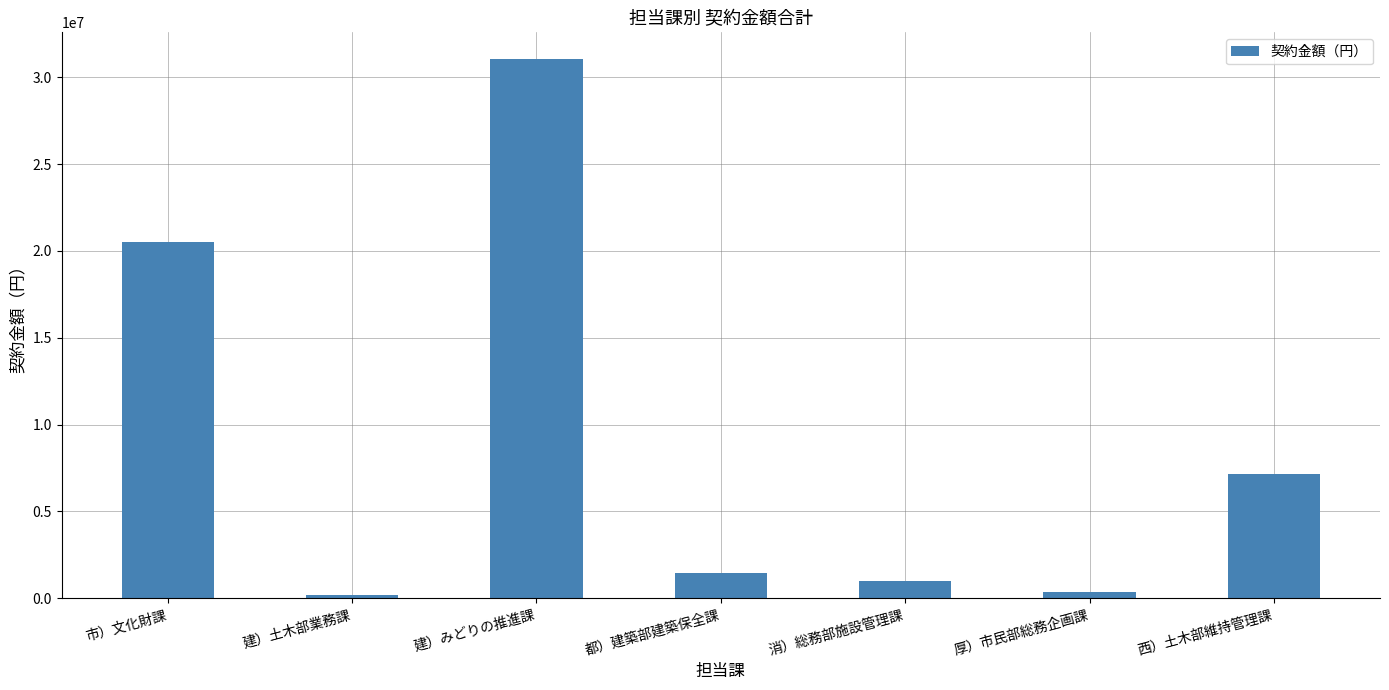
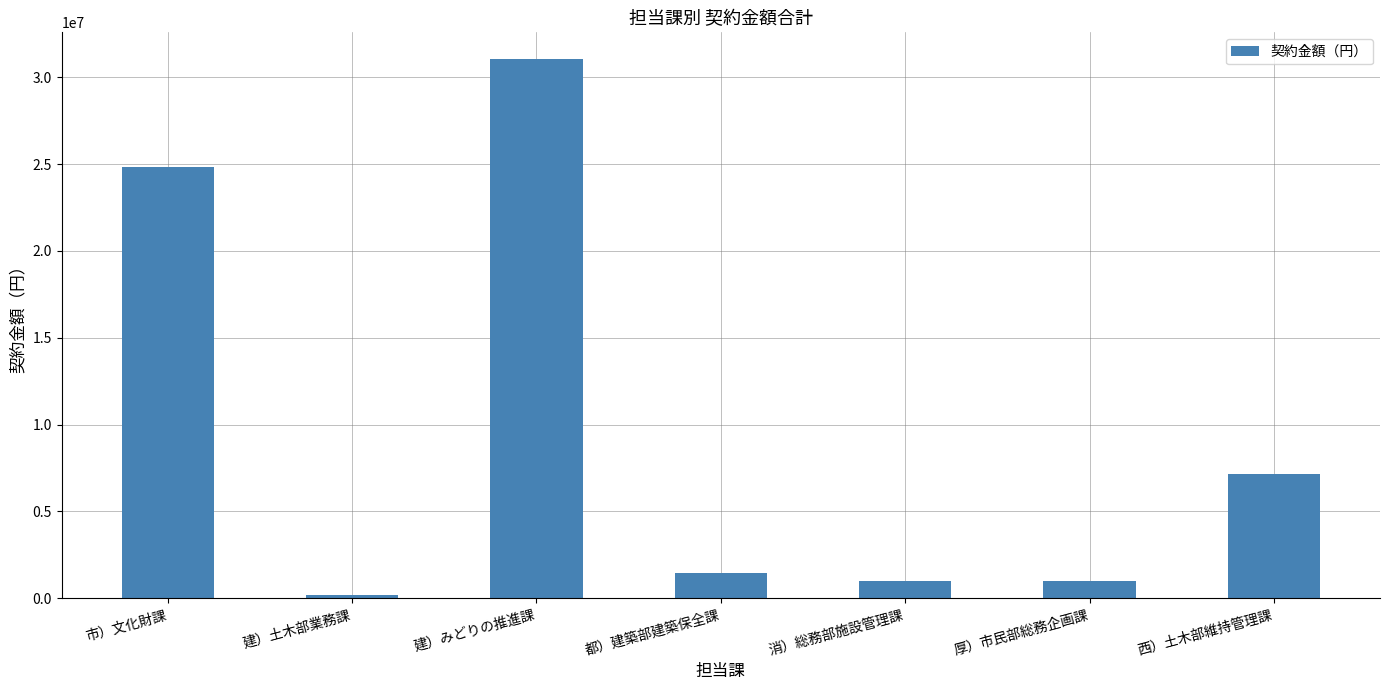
市）文化財課: 20500000 -> 24800000
厚）市民部総務企画課: 400000 -> 1000000
